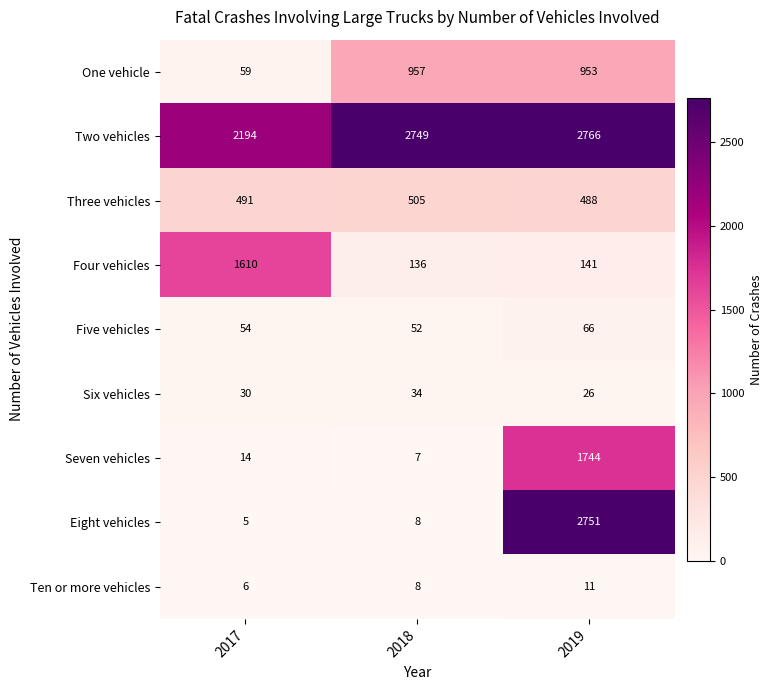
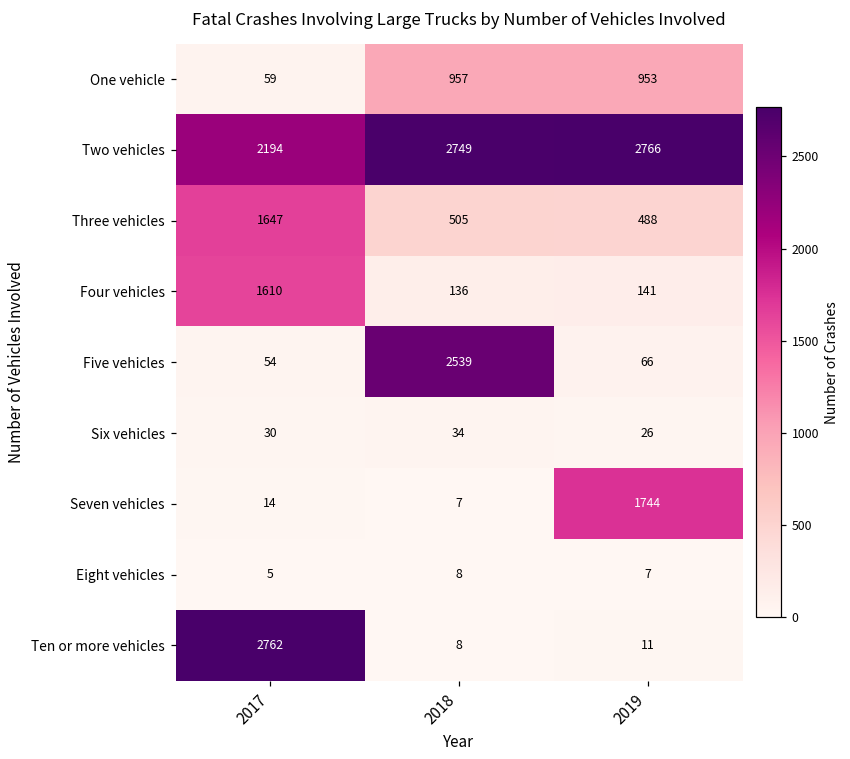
Three vehicles, 2017: 491 -> 1647
Five vehicles, 2018: 52 -> 2539
Eight vehicles, 2019: 2751 -> 7
Ten or more vehicles, 2017: 6 -> 2762
